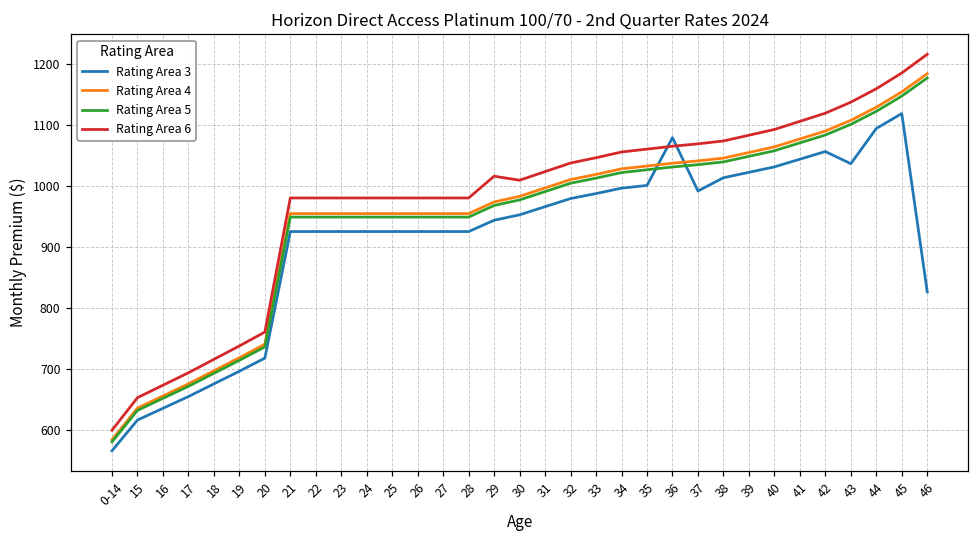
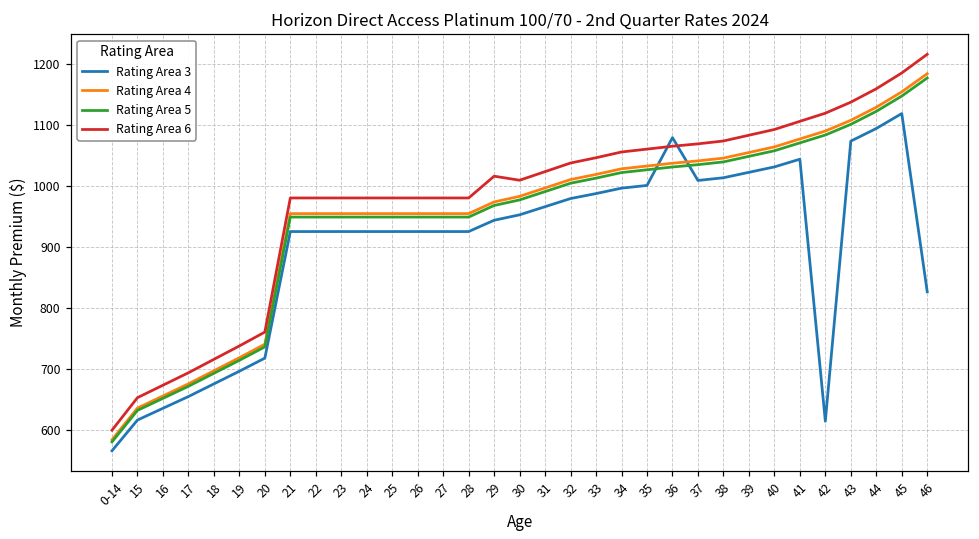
Rating Area 3, 37: 990 -> 1010
Rating Area 3, 42: 1060 -> 610
Rating Area 3, 43: 1040 -> 1070
